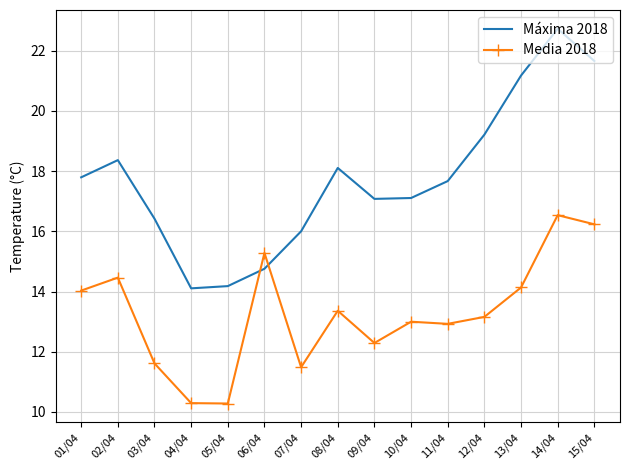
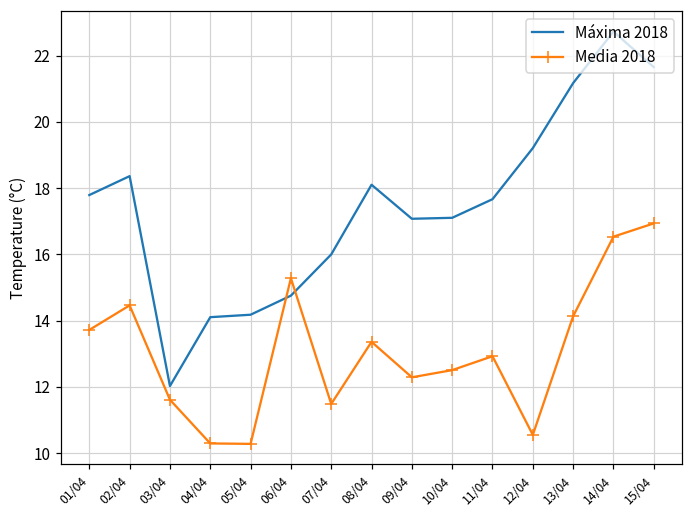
Media 2018, 01/04: 14.0 -> 13.7
Máxima 2018, 03/04: 16.4 -> 12.0
Media 2018, 10/04: 13.0 -> 12.5
Media 2018, 12/04: 13.2 -> 10.6
Media 2018, 15/04: 16.2 -> 16.9
